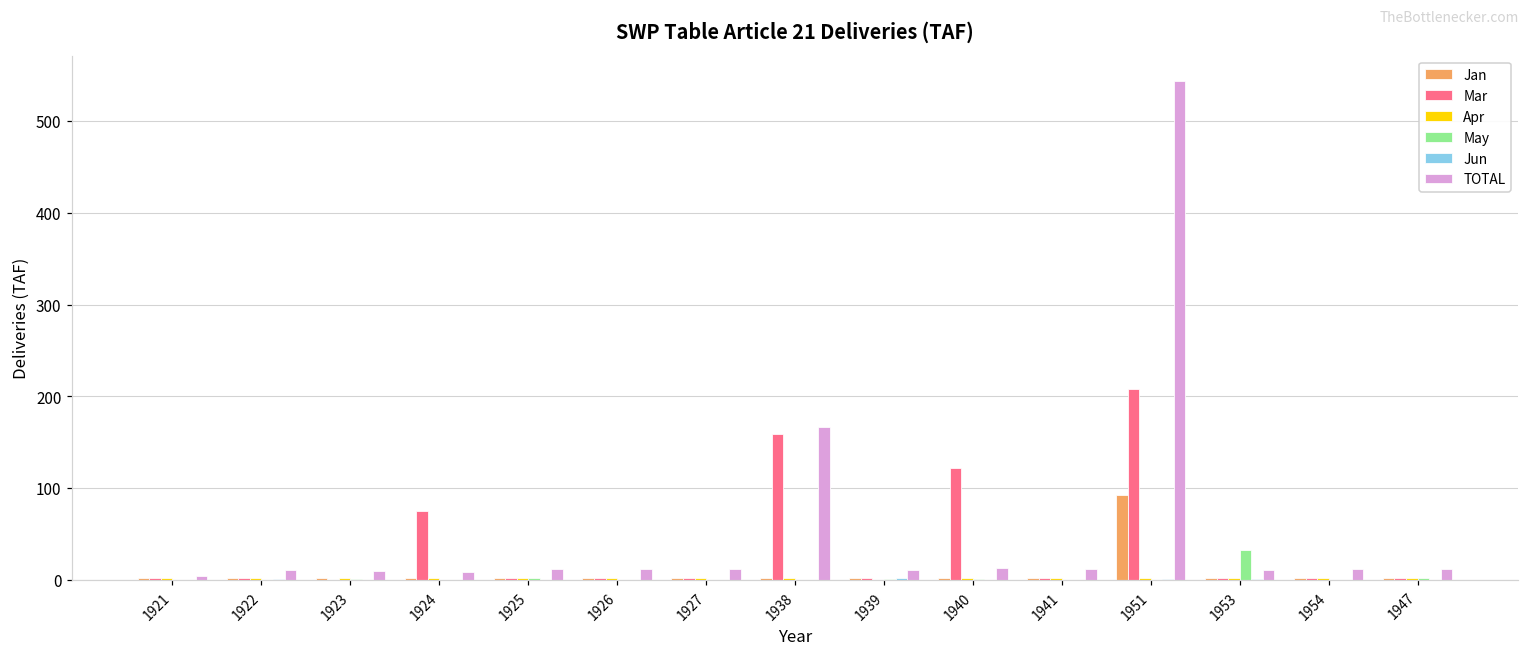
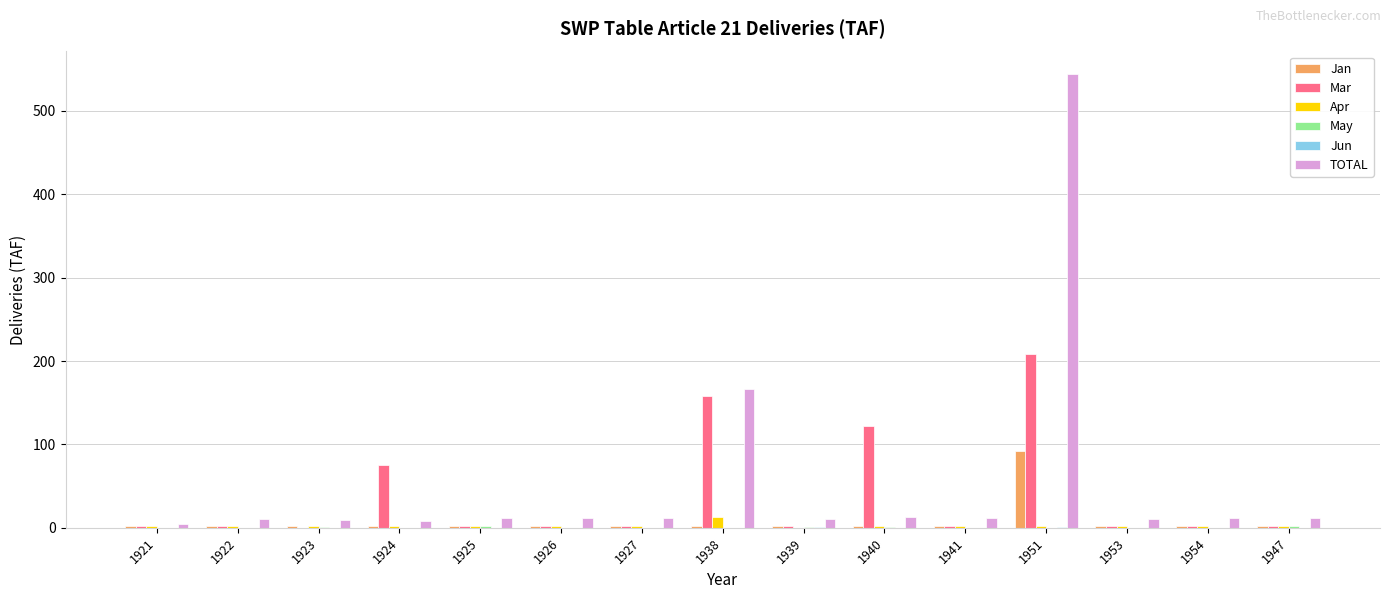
Apr, 1938: 0 -> 10
May, 1953: 30 -> 0
